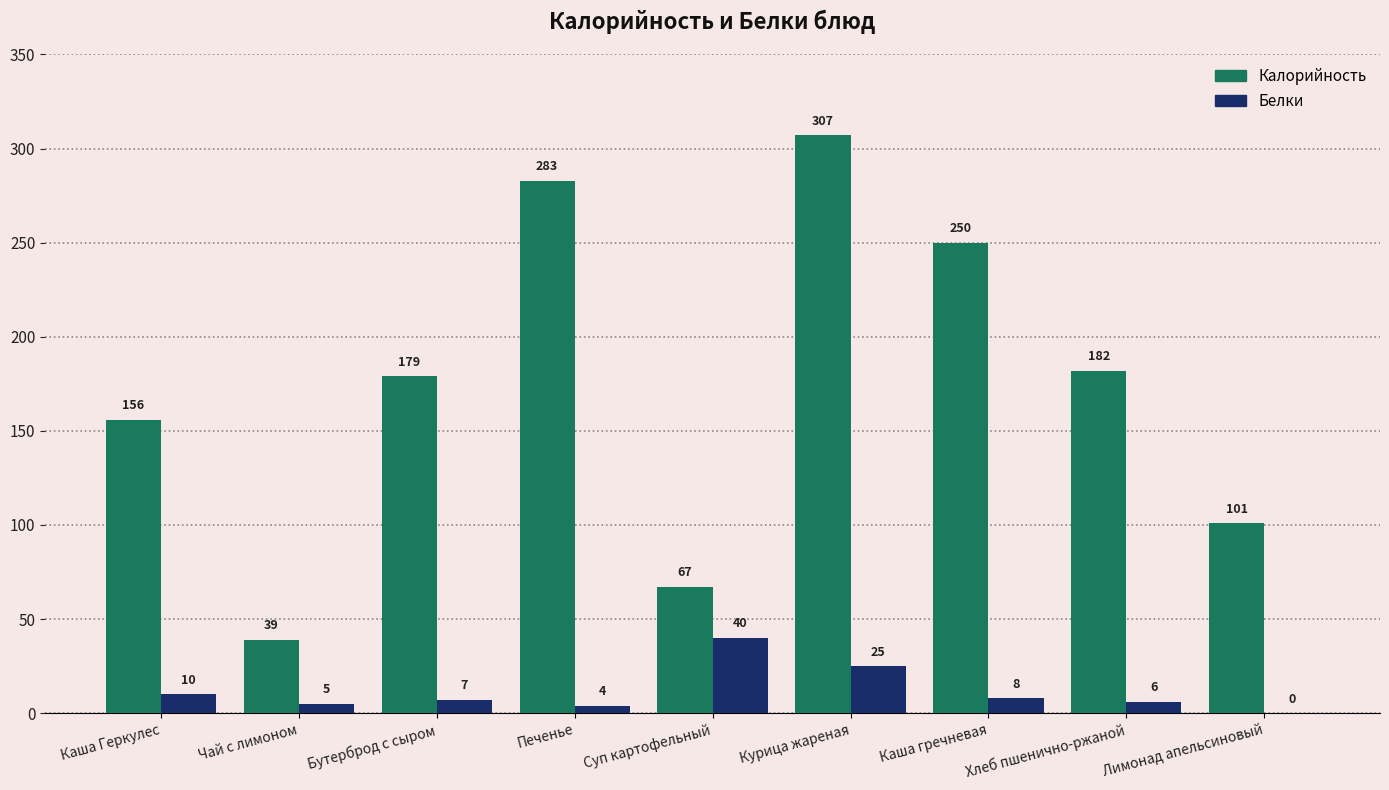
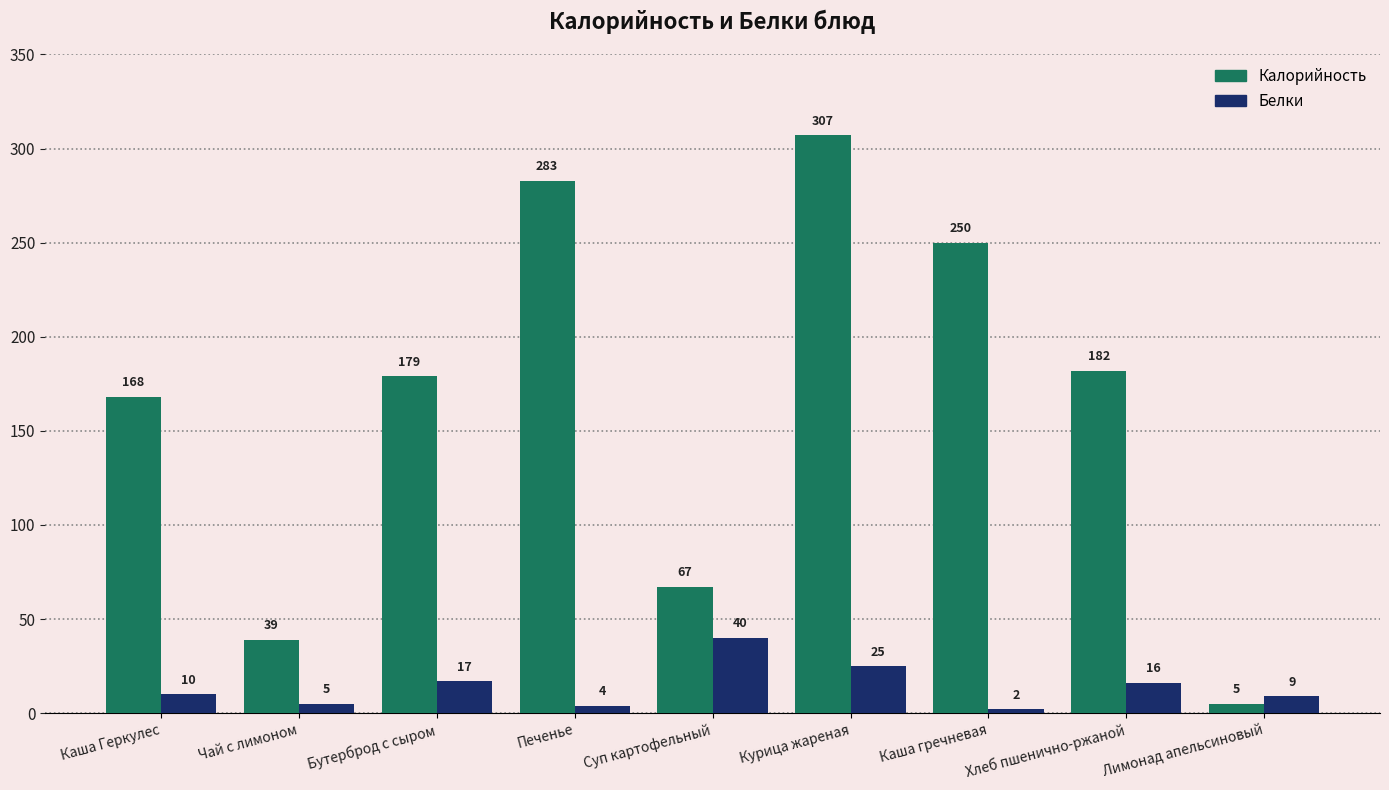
Калорийность, Каша Геркулес: 156 -> 168
Белки, Бутерброд с сыром: 7 -> 17
Белки, Каша гречневая: 8 -> 2
Белки, Хлеб пшенично-ржаной: 6 -> 16
Калорийность, Лимонад апельсиновый: 101 -> 5
Белки, Лимонад апельсиновый: 0 -> 9
